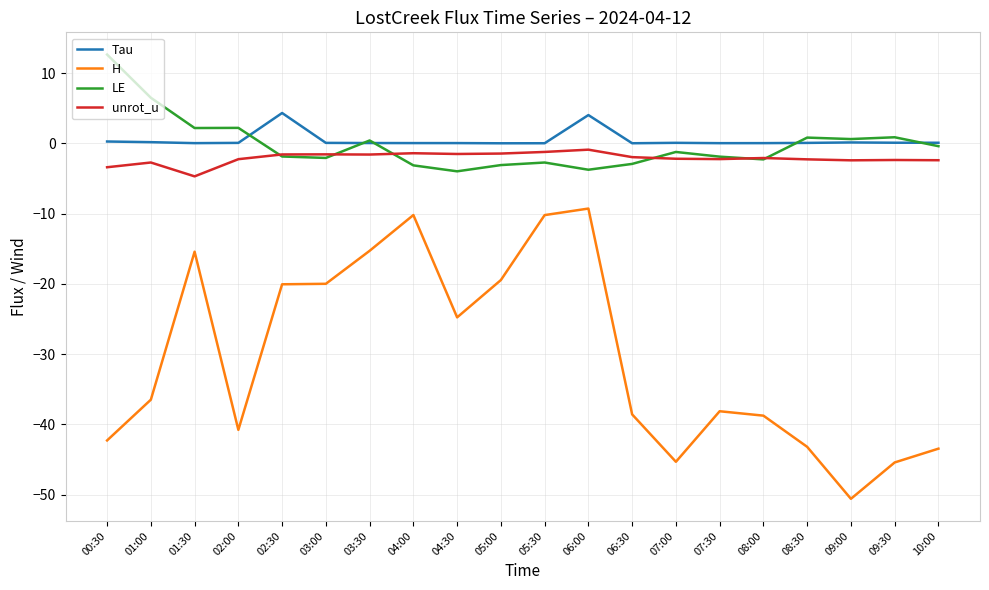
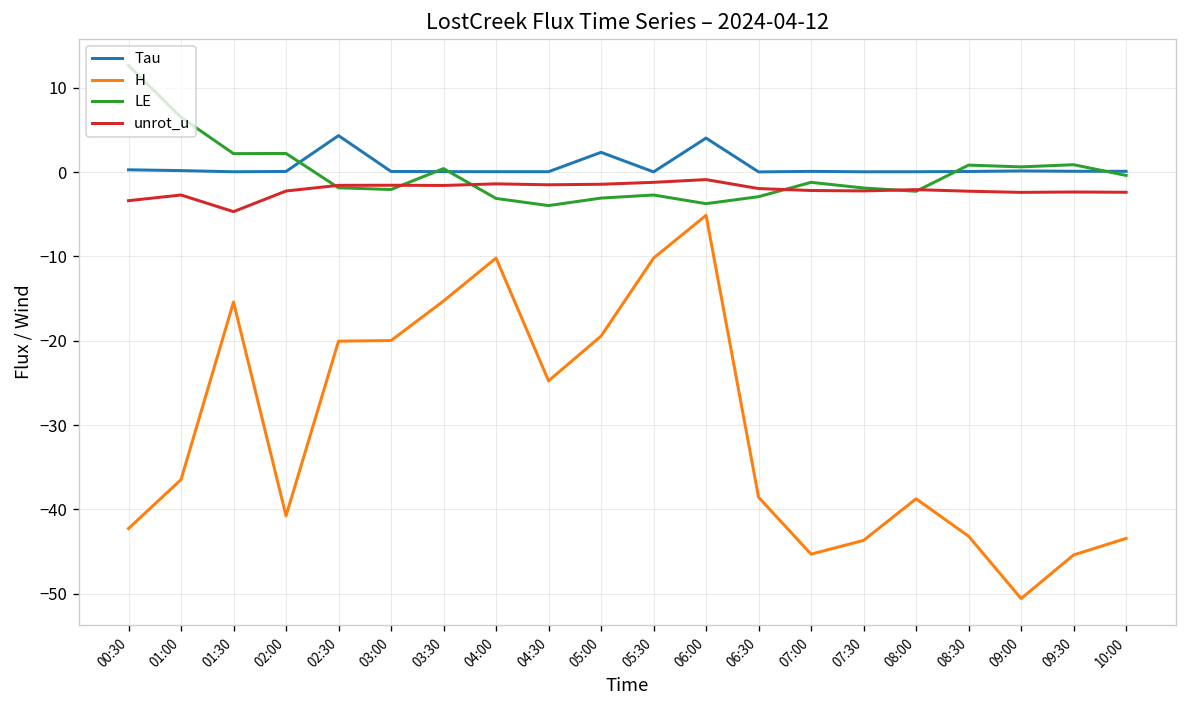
Tau, 05:00: 0 -> 2
H, 06:00: -9 -> -5
H, 07:30: -38 -> -44
